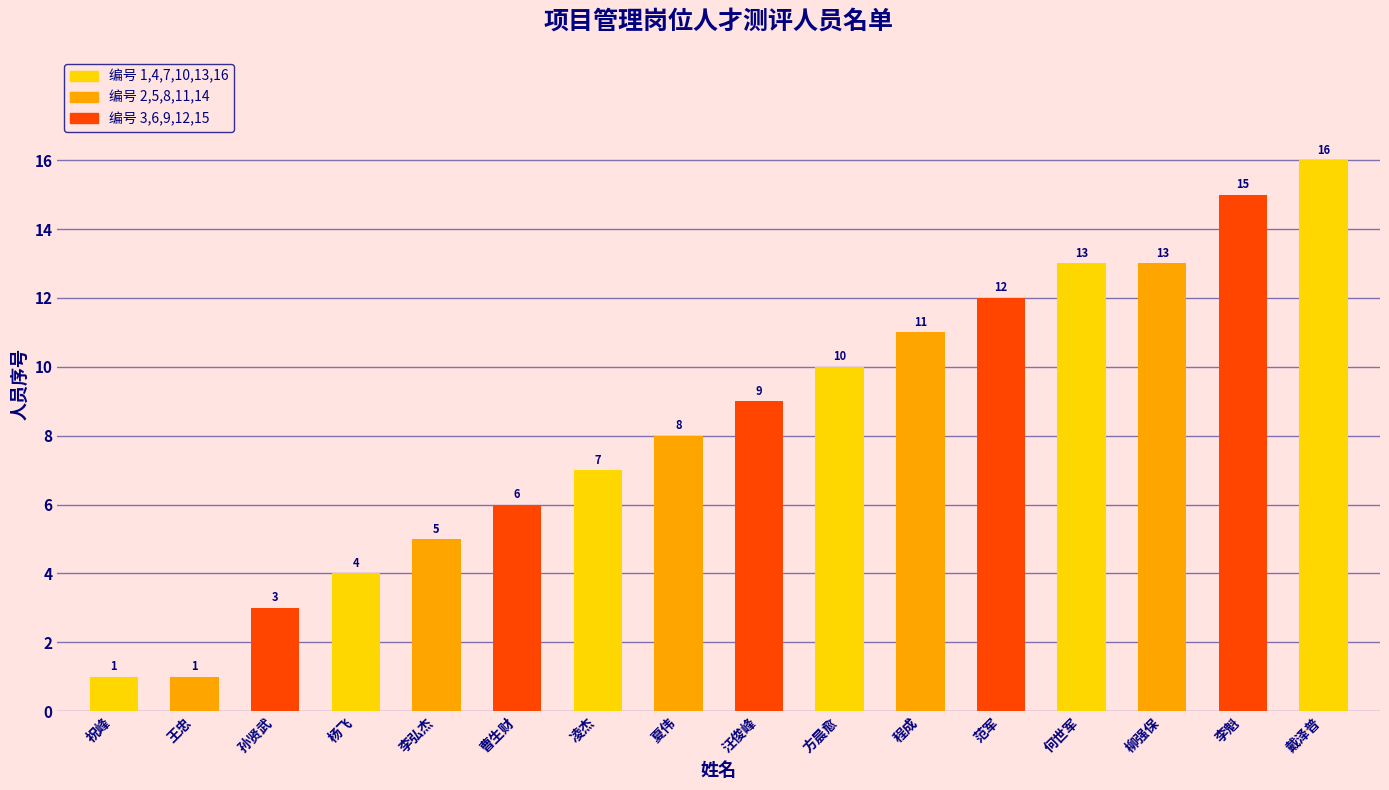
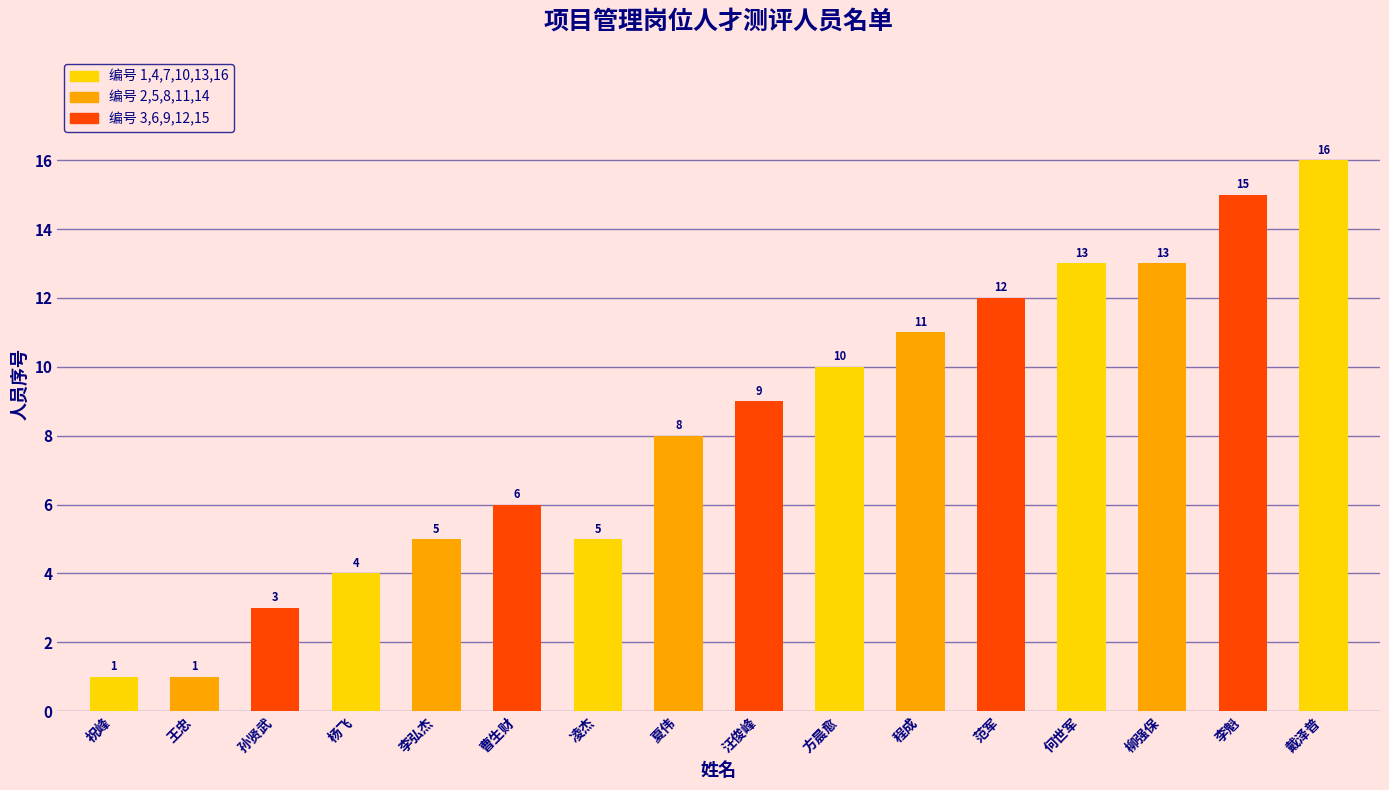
凌杰: 7 -> 5
